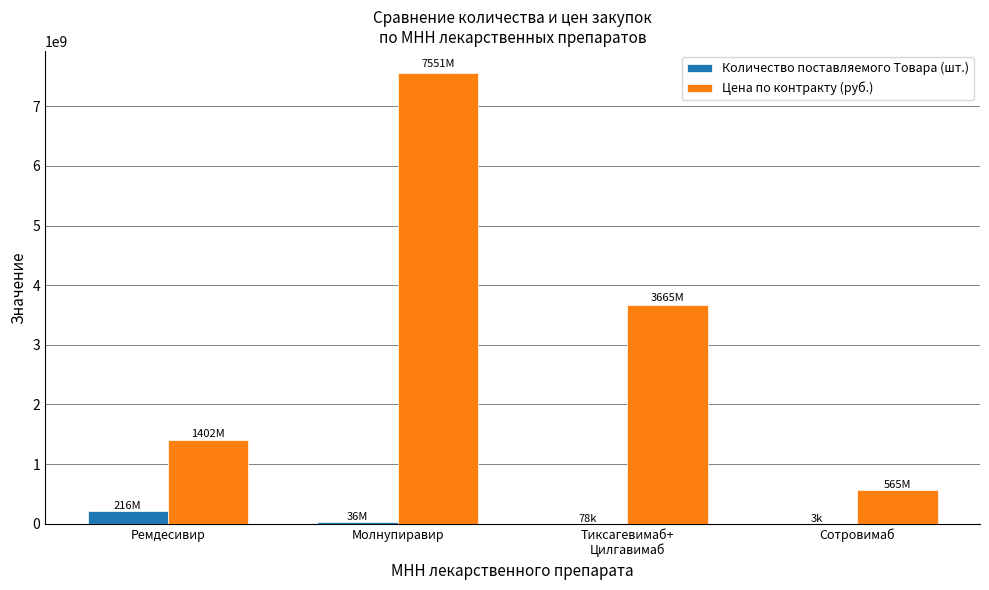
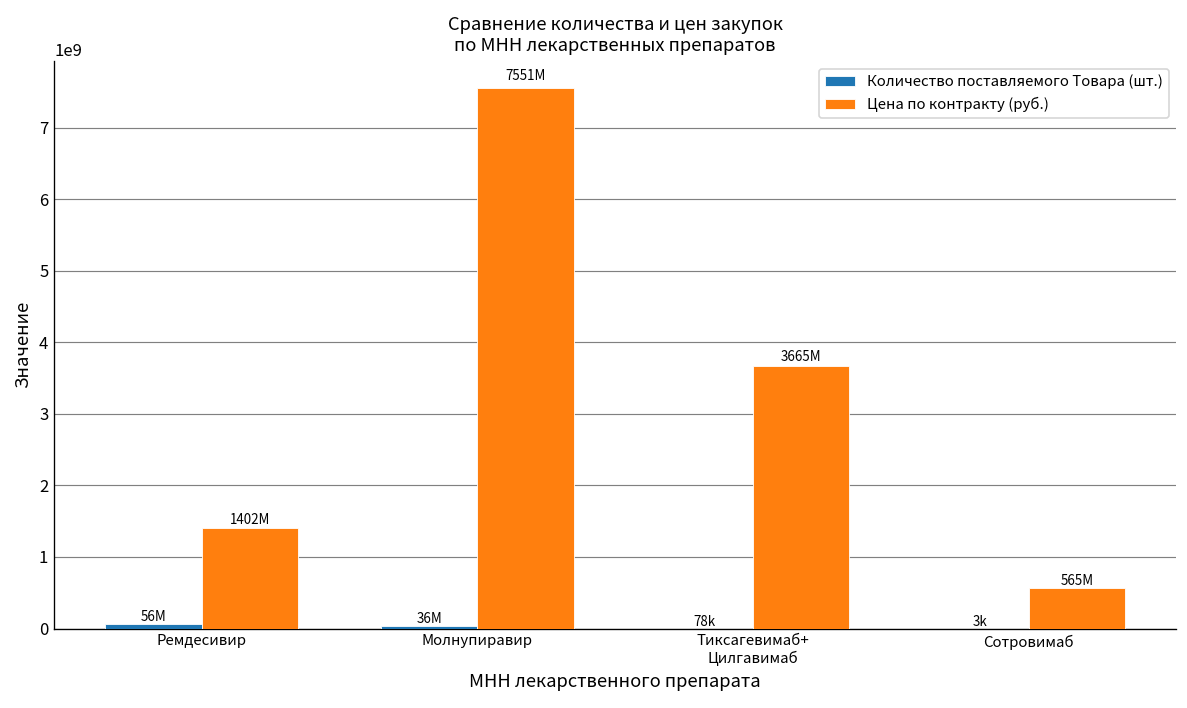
Количество поставляемого Товара (шт.), Ремдесивир: 216M -> 56M
